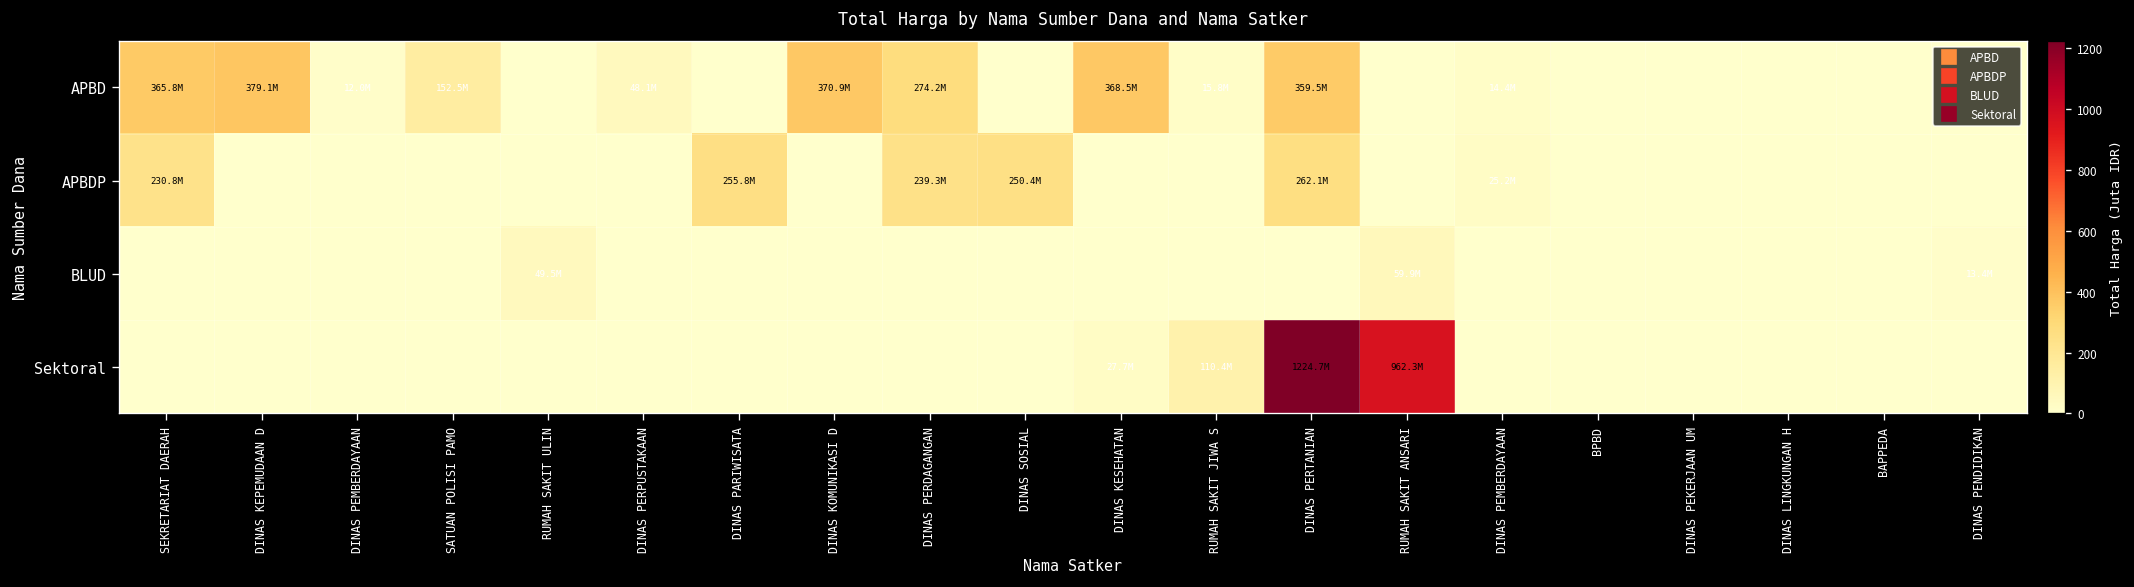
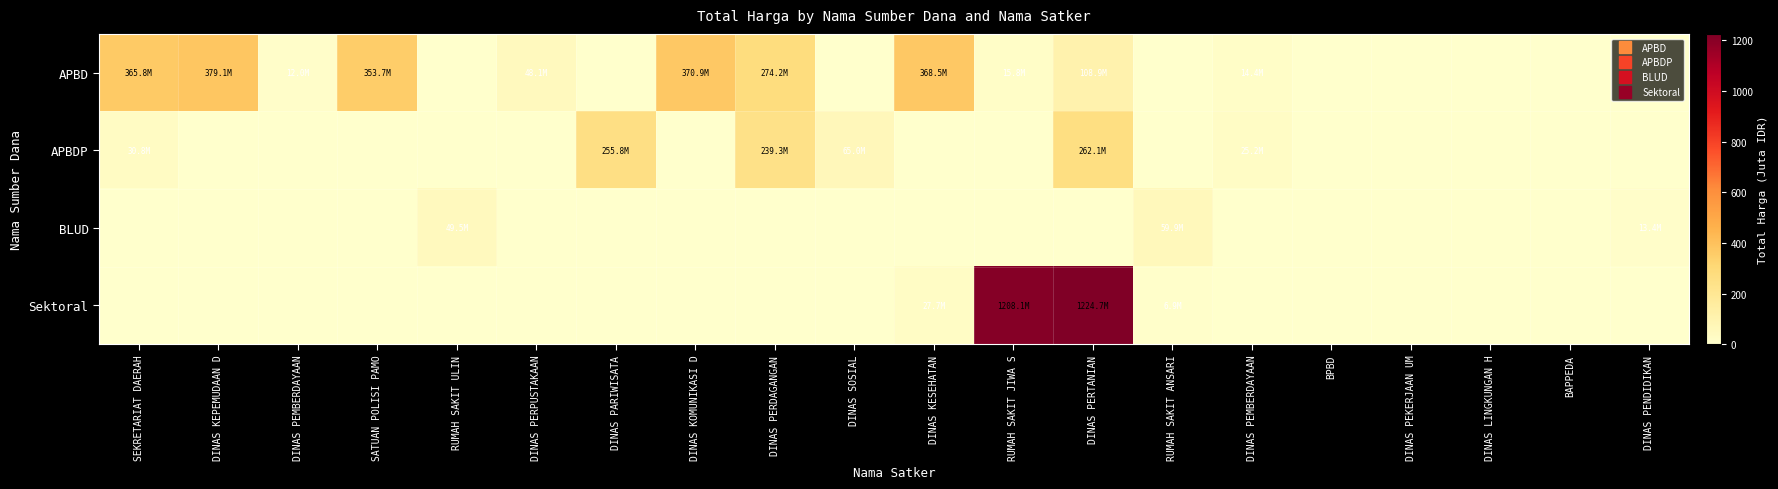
APBD, SATUAN POLISI PAMO: 152.5M -> 353.7M
APBD, DINAS PERTANIAN: 359.5M -> 108.9M
APBDP, SEKRETARIAT DAERAH: 230.8M -> 30.8M
APBDP, DINAS SOSIAL: 250.4M -> 65.0M
Sektoral, RUMAH SAKIT JIWA S: 110.4M -> 1208.1M
Sektoral, RUMAH SAKIT ANSARI: 962.3M -> 6.9M
